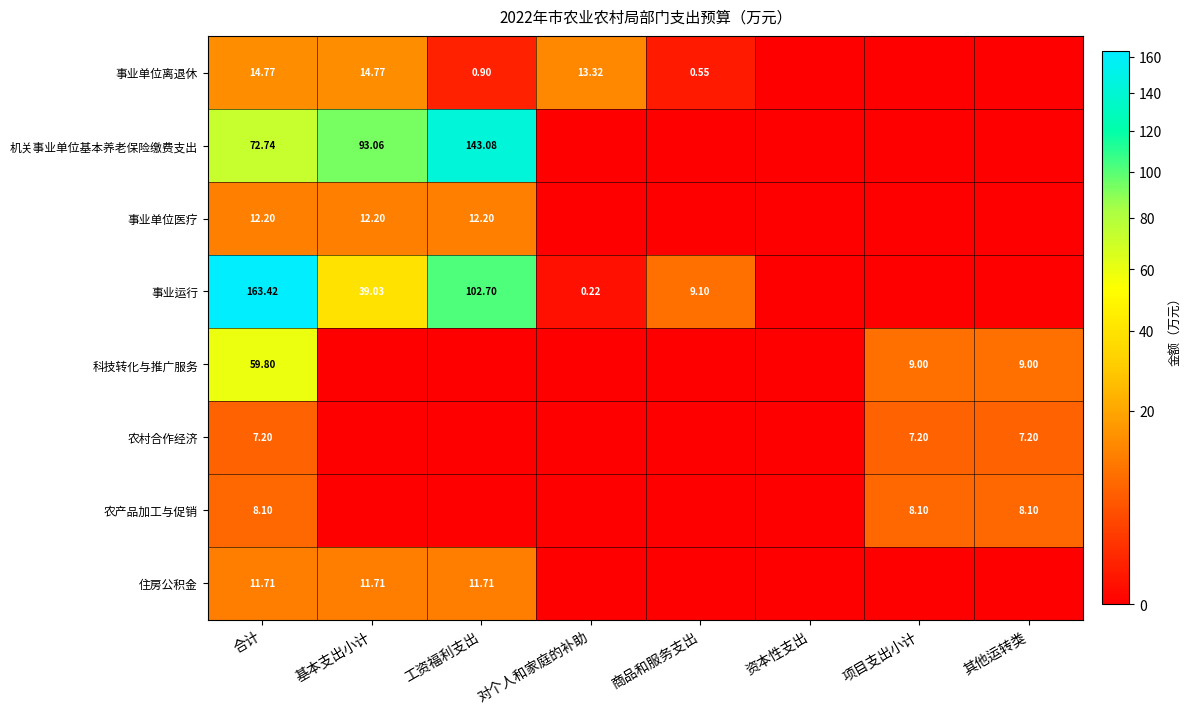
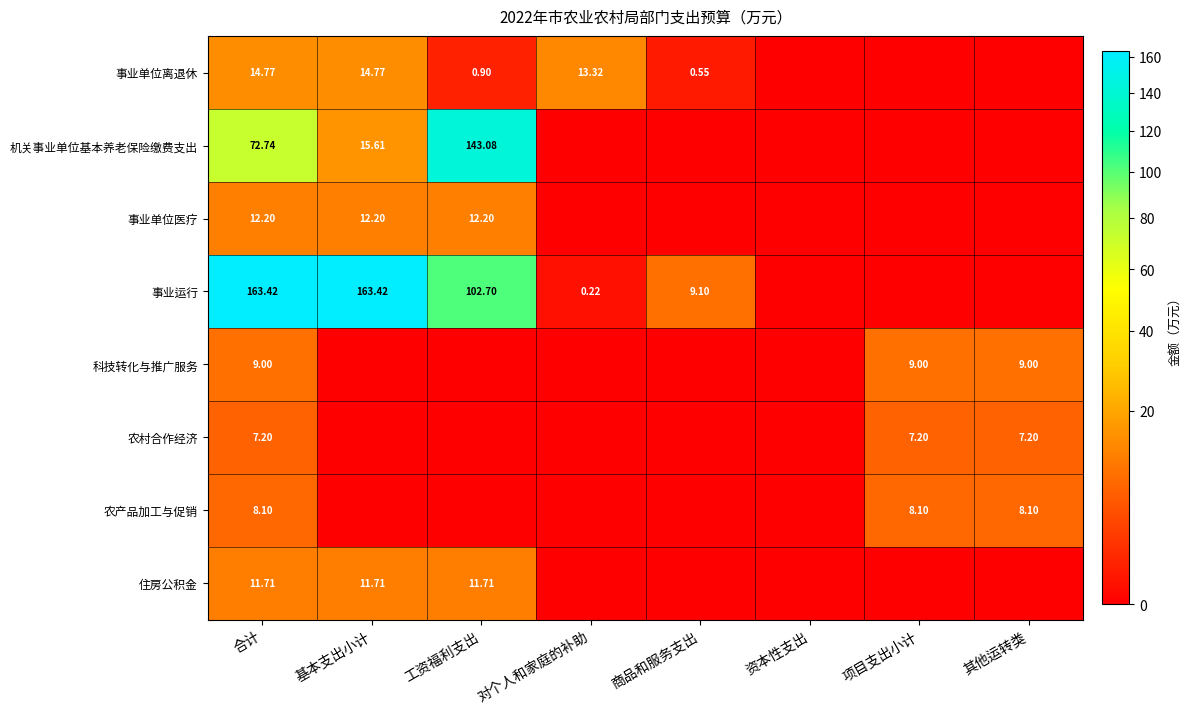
机关事业单位基本养老保险缴费支出, 基本支出小计: 93.06 -> 15.61
事业运行, 基本支出小计: 39.03 -> 163.42
科技转化与推广服务, 合计: 59.80 -> 9.00
